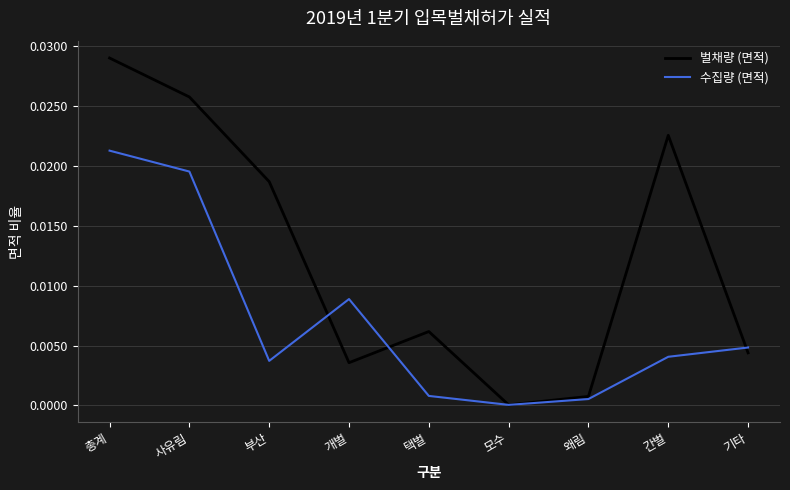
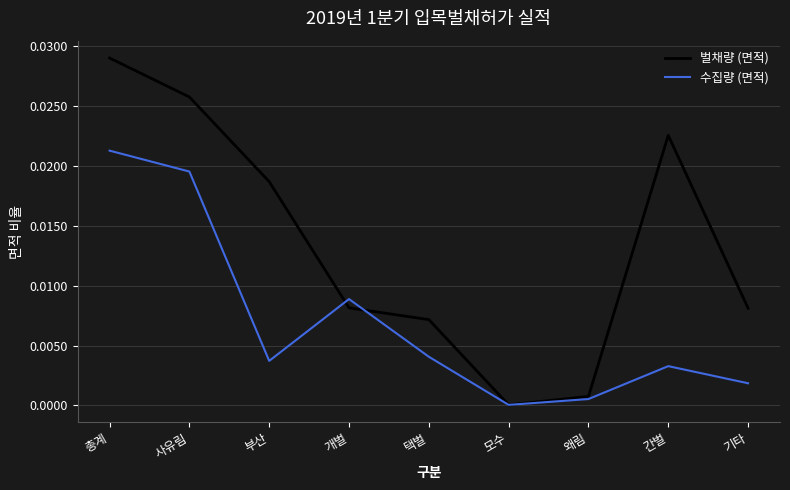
벌채량 (면적), 개벌: 0.0036 -> 0.0082
벌채량 (면적), 택벌: 0.0062 -> 0.0072
수집량 (면적), 택벌: 0.0008 -> 0.0041
수집량 (면적), 간벌: 0.0041 -> 0.0033
벌채량 (면적), 기타: 0.0044 -> 0.0081
수집량 (면적), 기타: 0.0048 -> 0.0018
